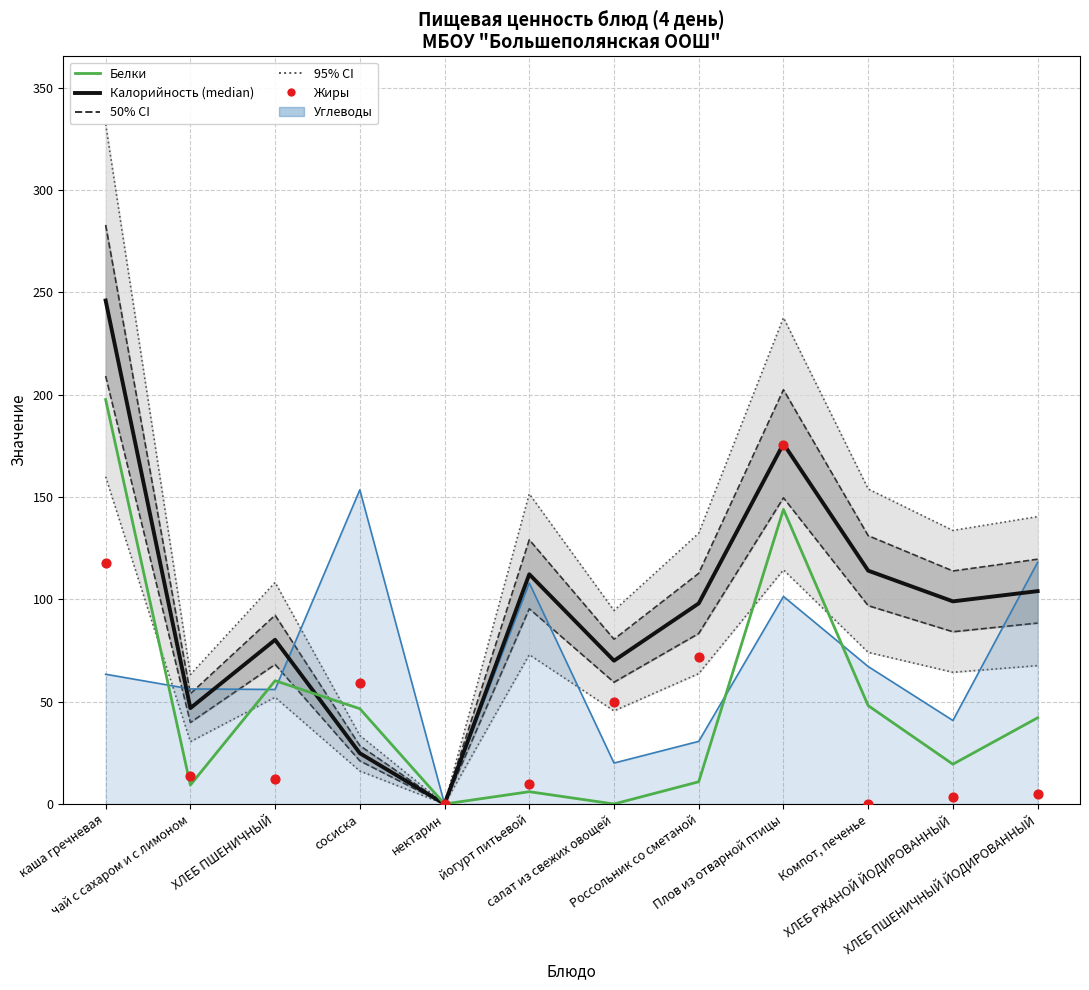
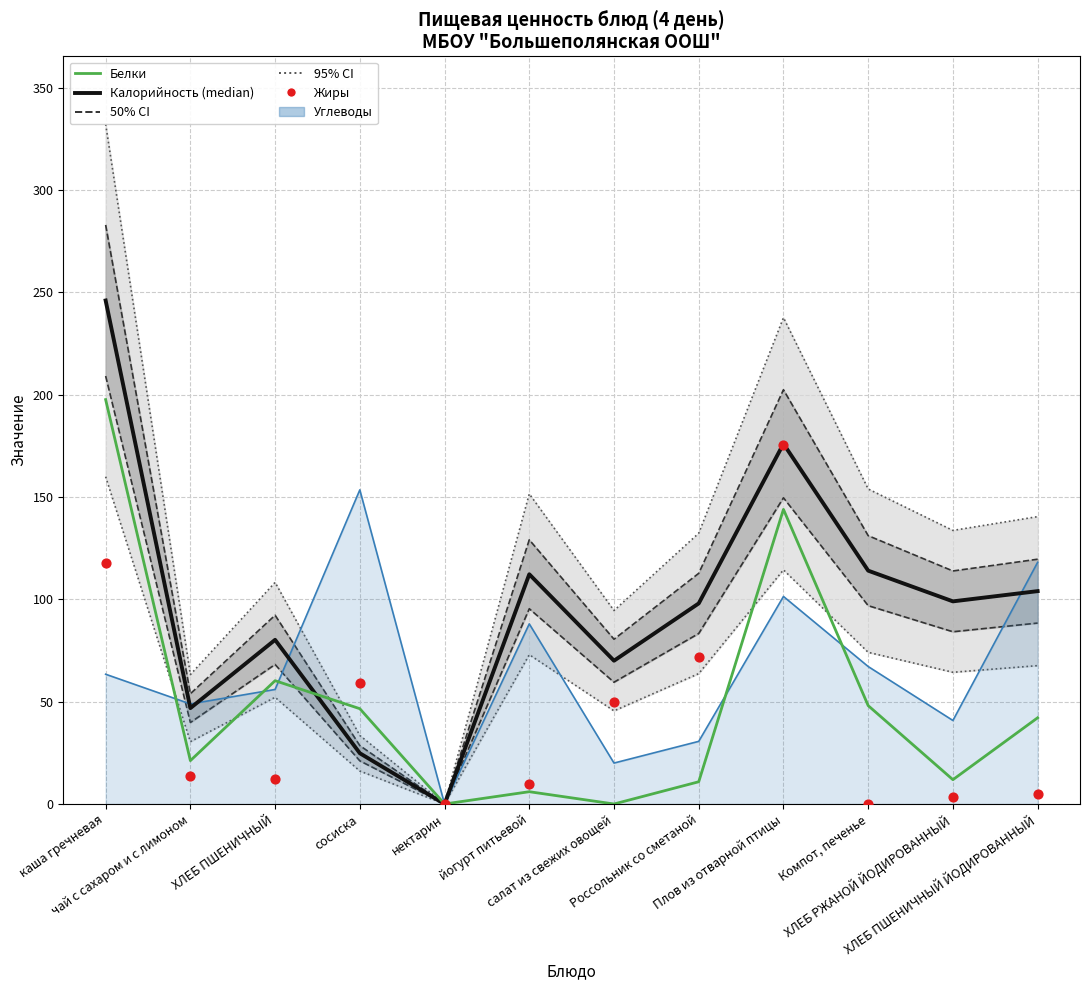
Углеводы, чай с сахаром и с лимоном: 56 -> 49
Белки, чай с сахаром и с лимоном: 9 -> 21
Углеводы, йогурт питьевой: 108 -> 88
Белки, ХЛЕБ РЖАНОЙ ЙОДИРОВАННЫЙ: 19 -> 12
